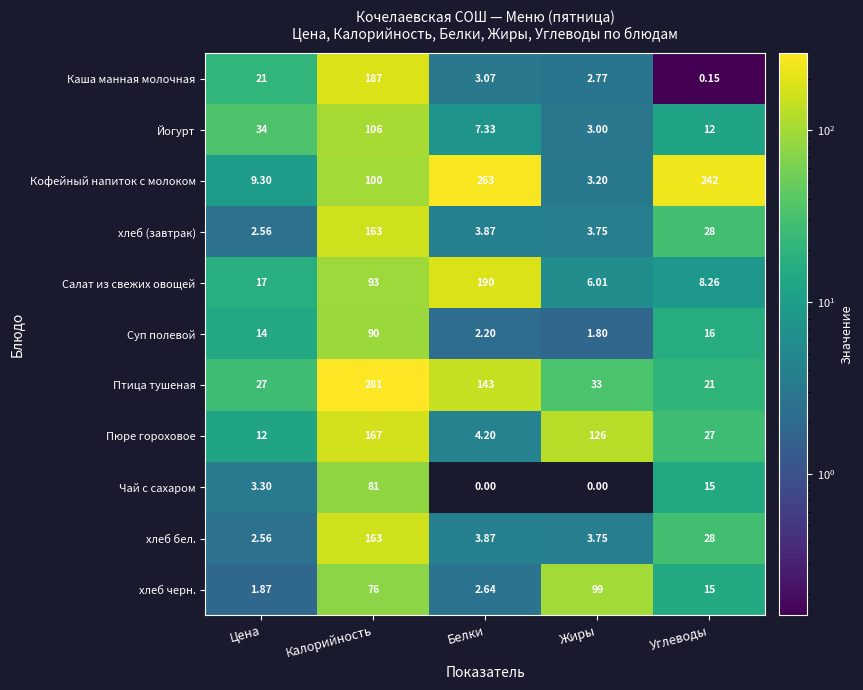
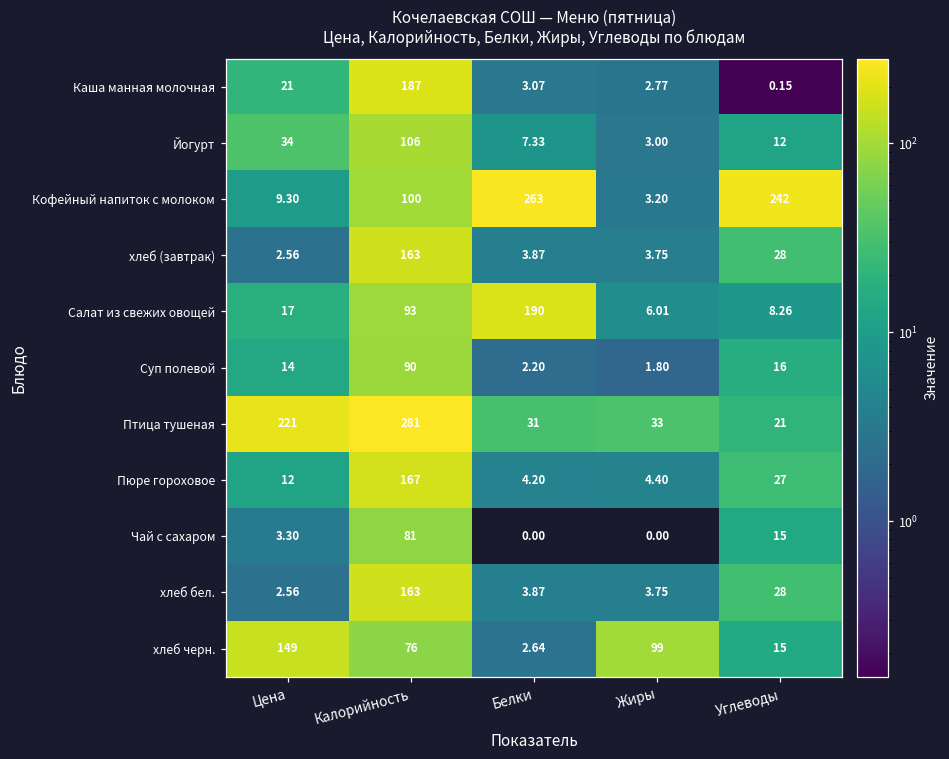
Птица тушеная, Цена: 27 -> 221
Птица тушеная, Белки: 143 -> 31
Пюре гороховое, Жиры: 126 -> 4.40
хлеб черн., Цена: 1.87 -> 149
